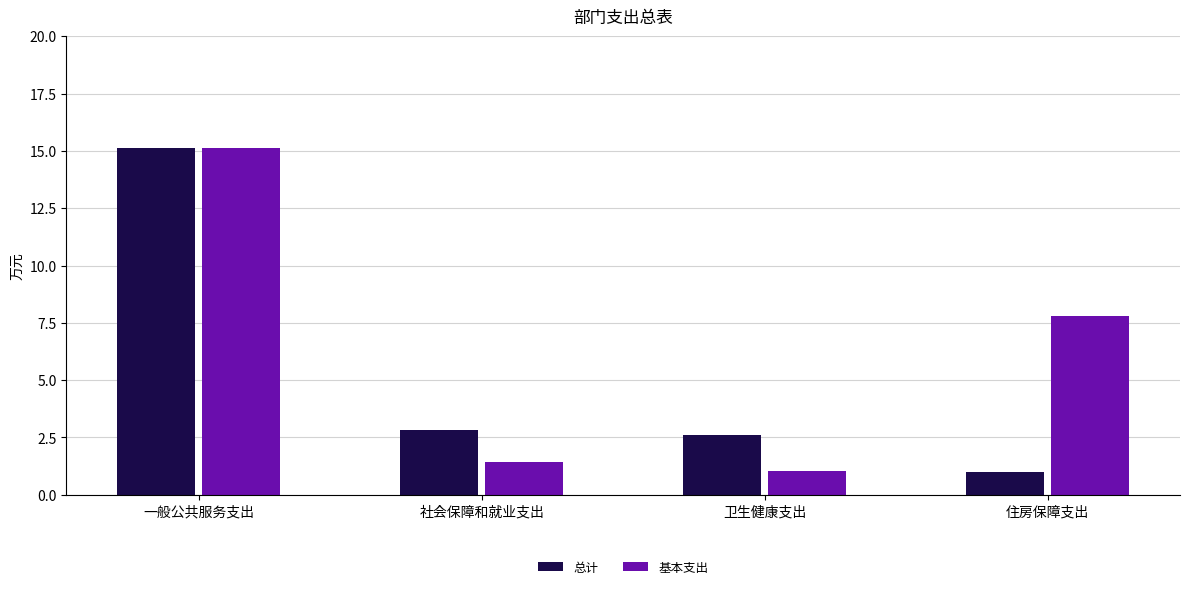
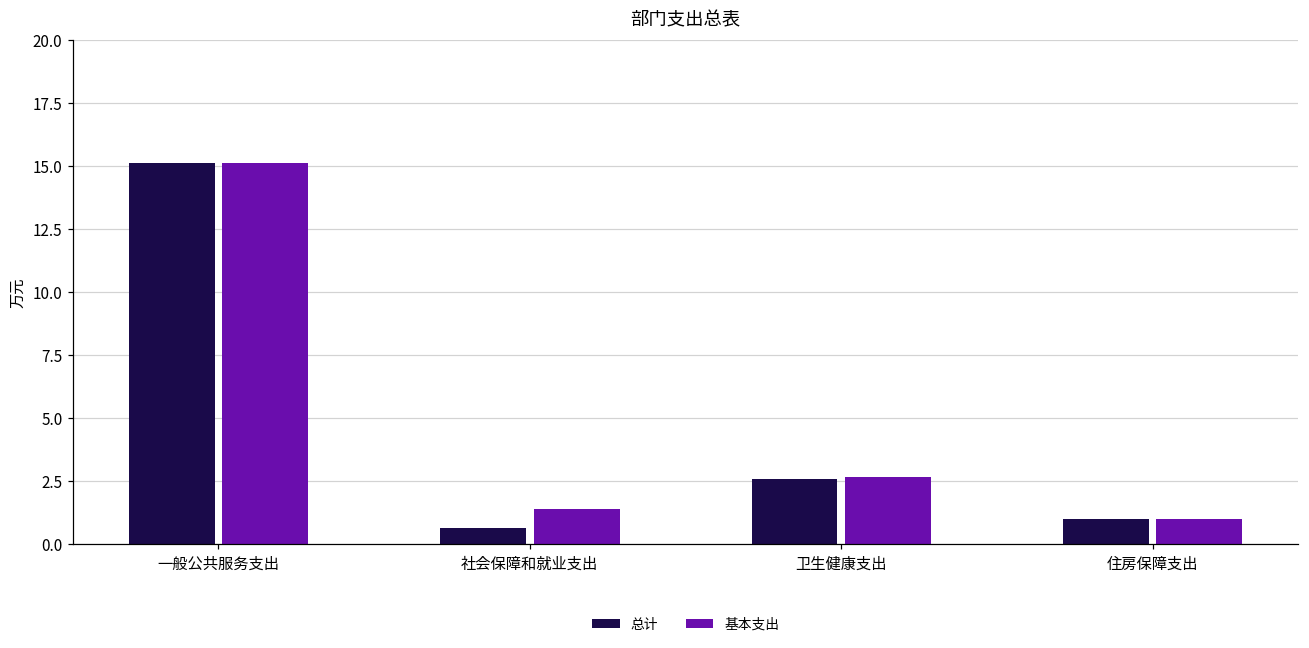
总计, 社会保障和就业支出: 2.8 -> 0.6
基本支出, 卫生健康支出: 1.0 -> 2.7
基本支出, 住房保障支出: 7.8 -> 1.0
